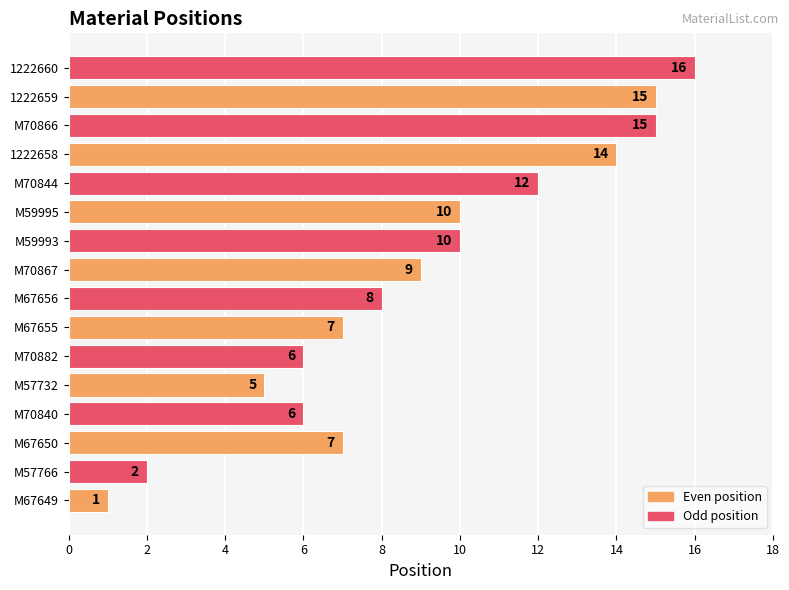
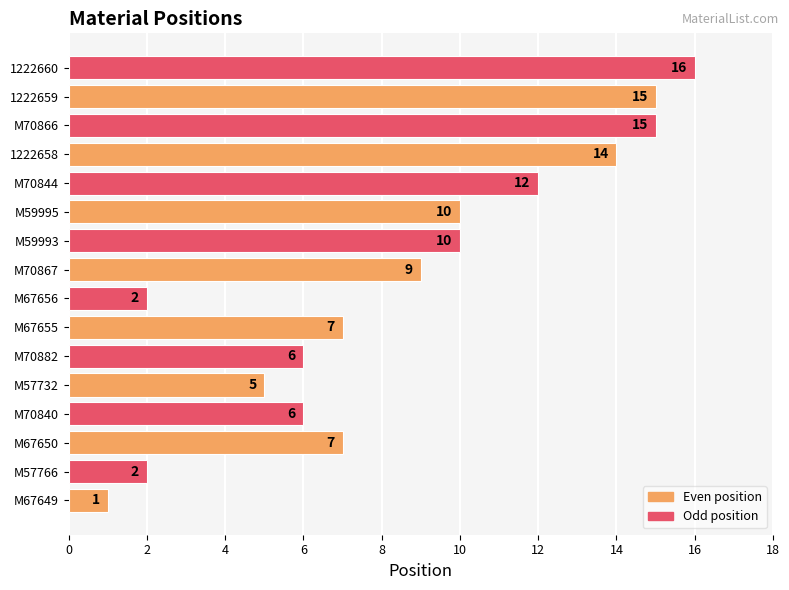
M67656: 8 -> 2
